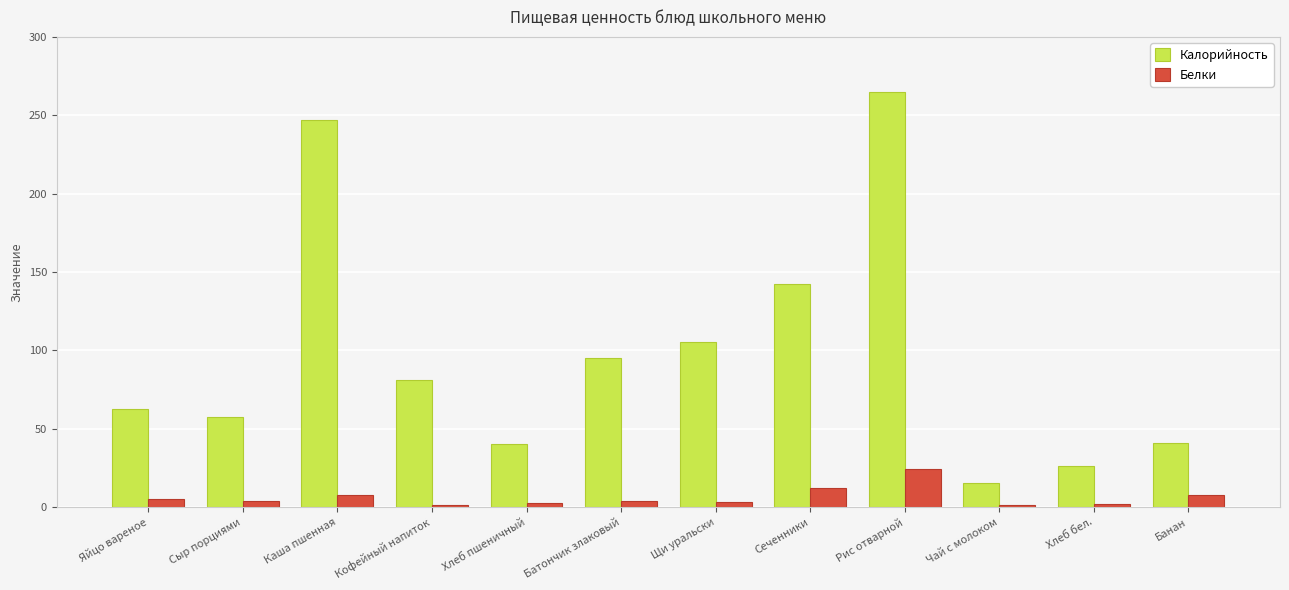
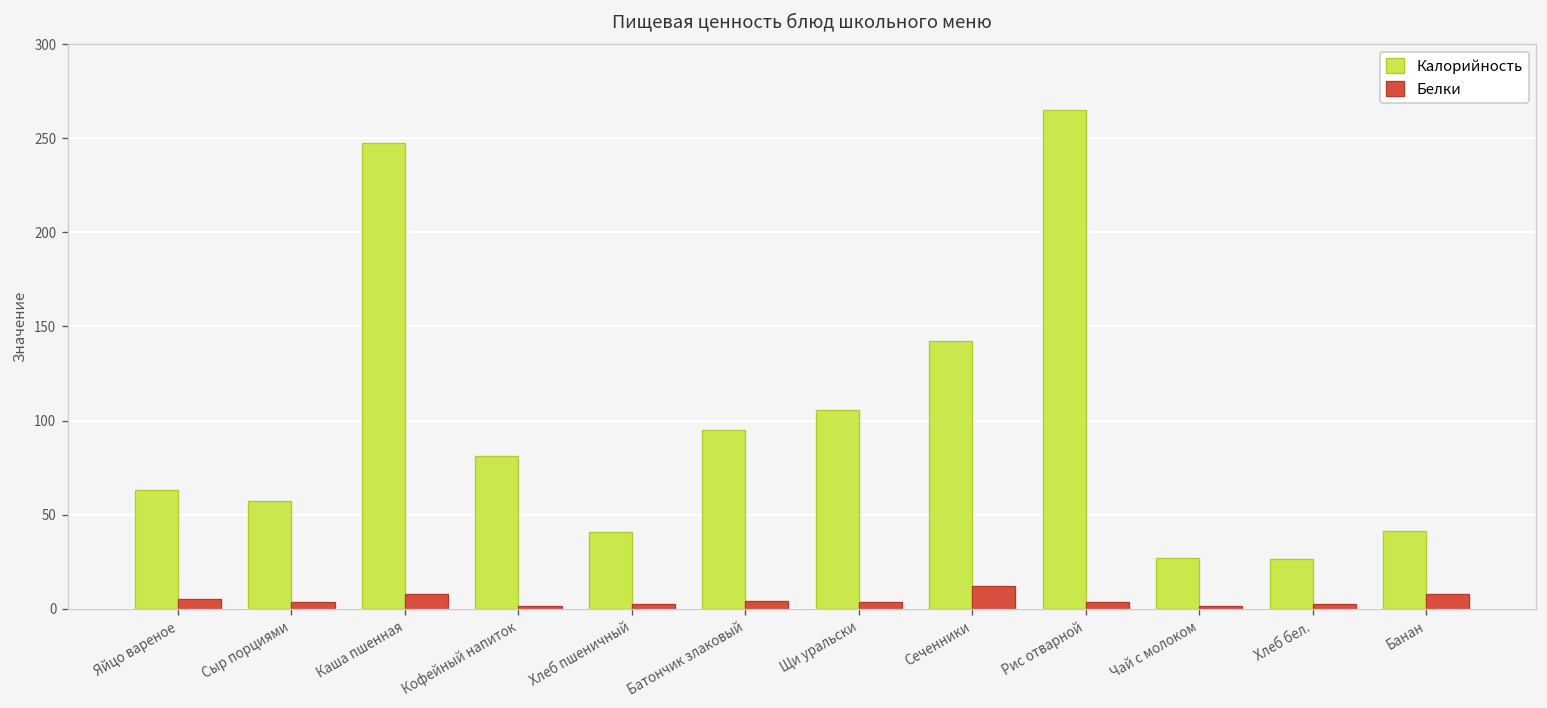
Белки, Рис отварной: 24 -> 3
Калорийность, Чай с молоком: 16 -> 27
